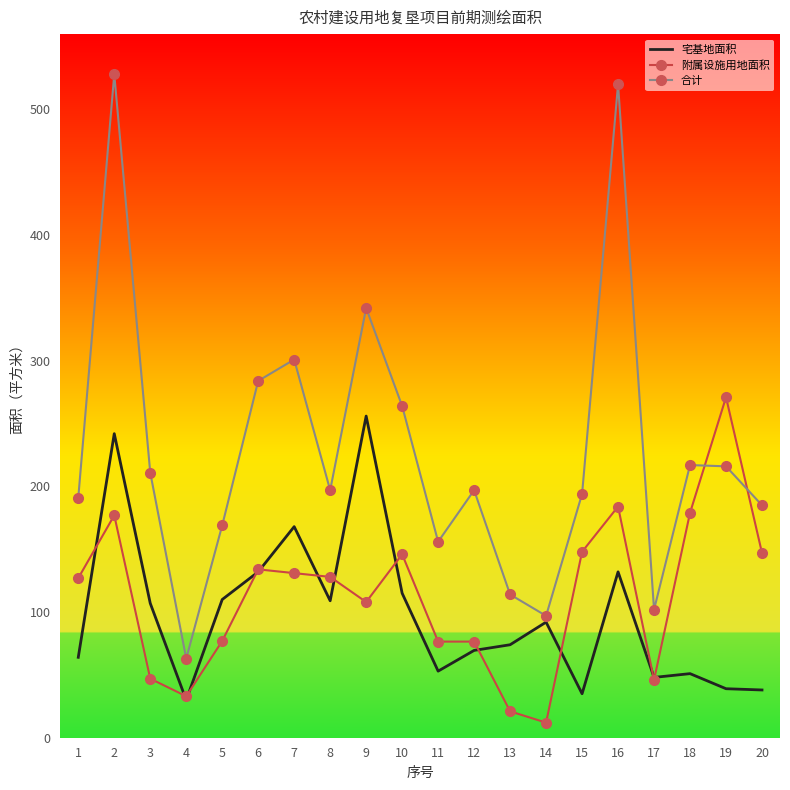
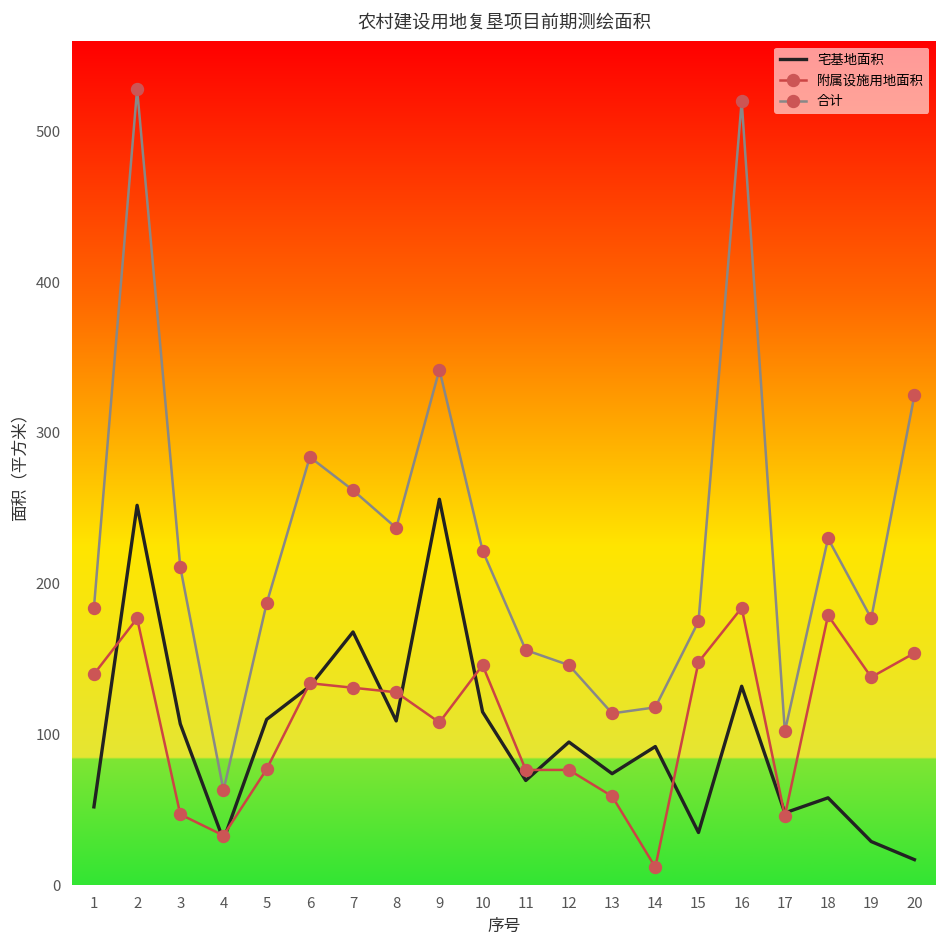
宅基地面积, 1: 64 -> 52
附属设施用地面积, 1: 127 -> 140
合计, 1: 191 -> 184
宅基地面积, 2: 242 -> 252
合计, 5: 169 -> 187
合计, 7: 301 -> 262
合计, 8: 197 -> 237
合计, 10: 264 -> 222
宅基地面积, 11: 53 -> 70
宅基地面积, 12: 70 -> 95
合计, 12: 197 -> 146
附属设施用地面积, 13: 21 -> 59
合计, 14: 97 -> 118
合计, 15: 194 -> 175
宅基地面积, 18: 51 -> 58
合计, 18: 217 -> 230
宅基地面积, 19: 39 -> 29
附属设施用地面积, 19: 271 -> 138
合计, 19: 216 -> 177
宅基地面积, 20: 38 -> 17
附属设施用地面积, 20: 147 -> 154
合计, 20: 185 -> 325
